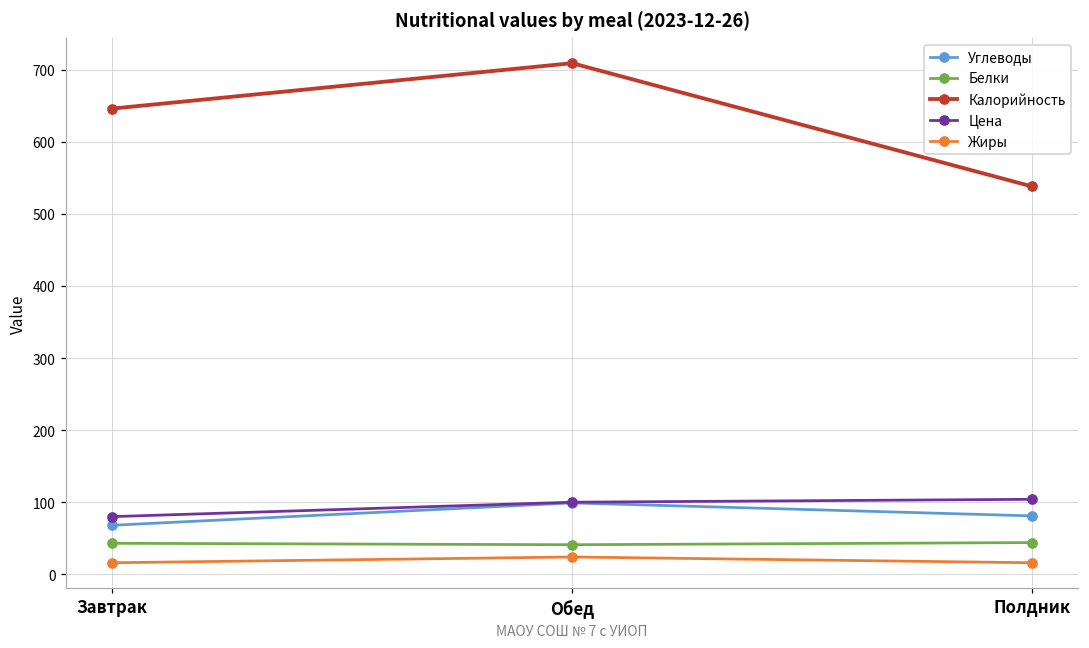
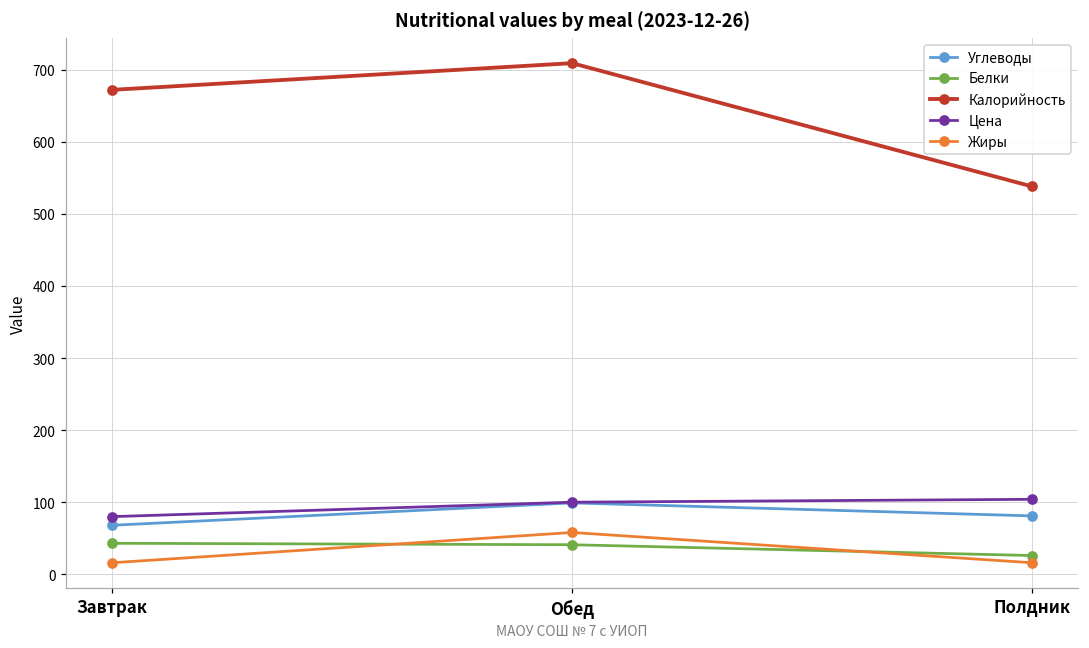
Калорийность, Завтрак: 650 -> 670
Жиры, Обед: 20 -> 60
Белки, Полдник: 40 -> 30
